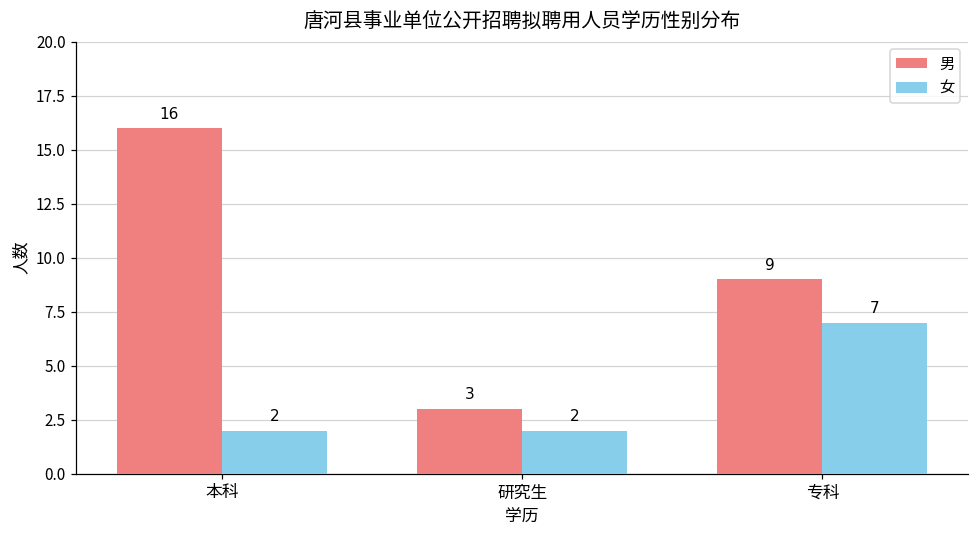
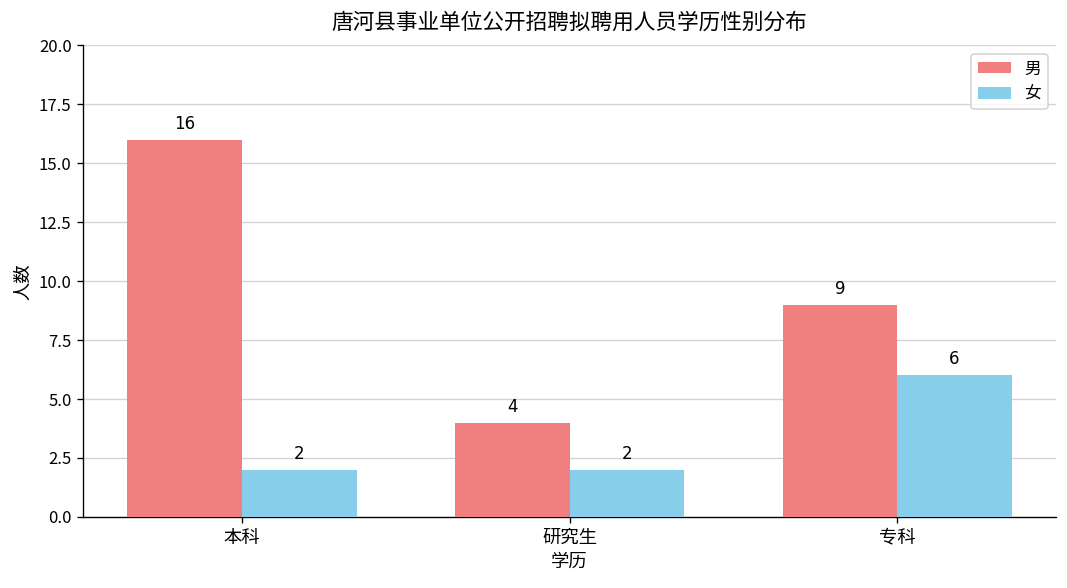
男, 研究生: 3 -> 4
女, 专科: 7 -> 6
